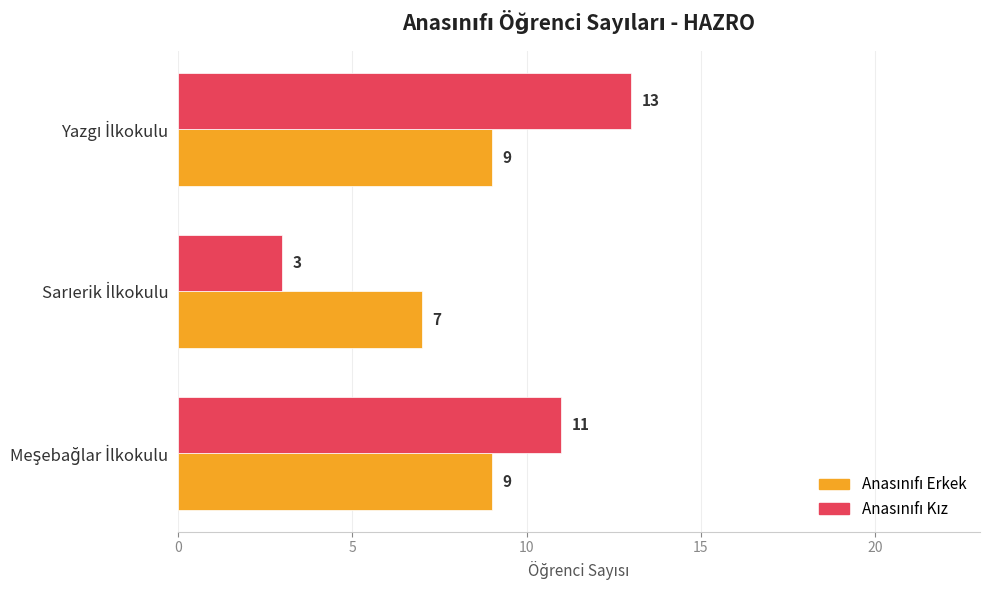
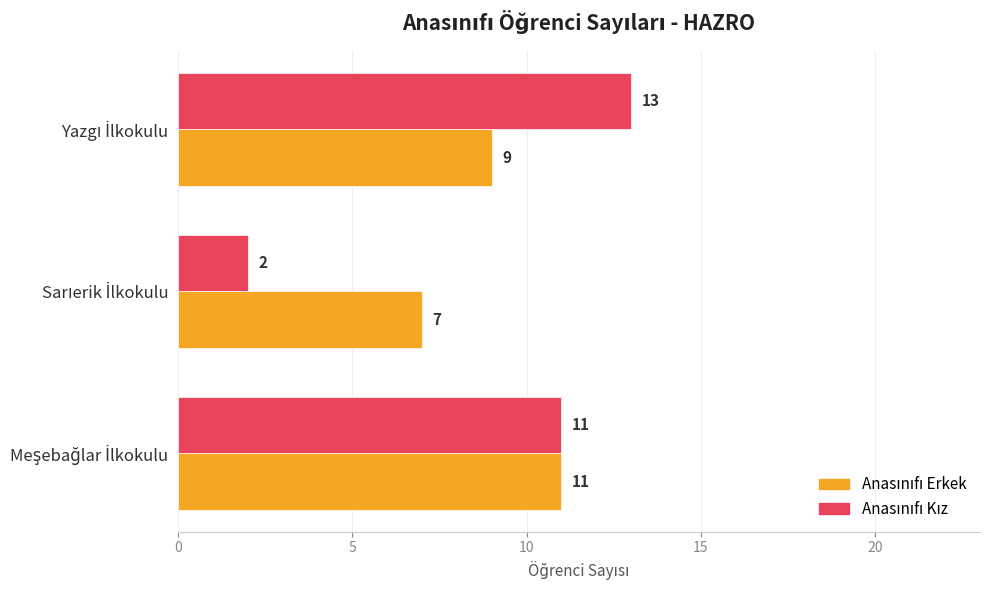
Anasınıfı Kız, Sarıerik İlkokulu: 3 -> 2
Anasınıfı Erkek, Meşebağlar İlkokulu: 9 -> 11
